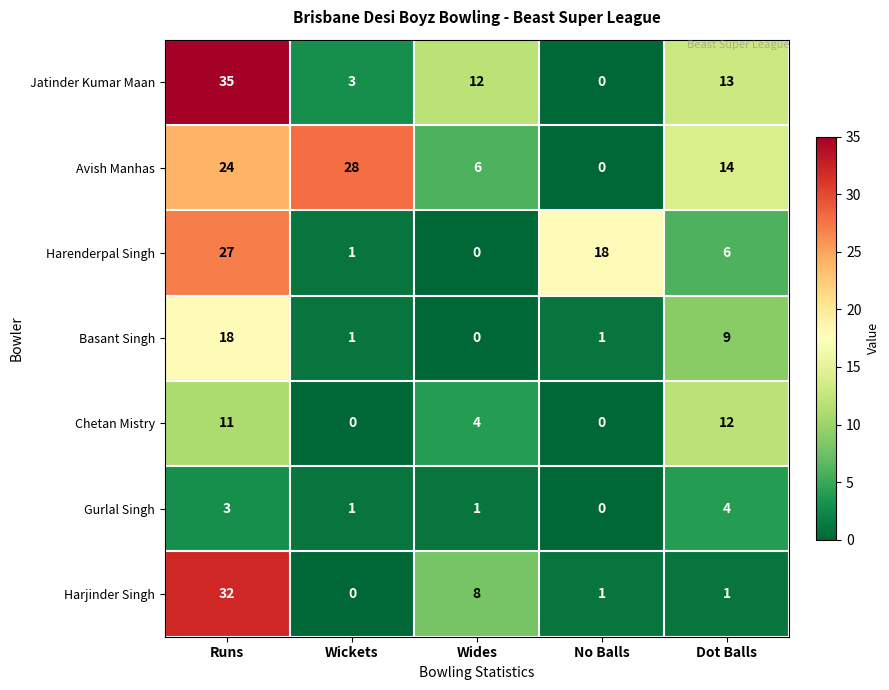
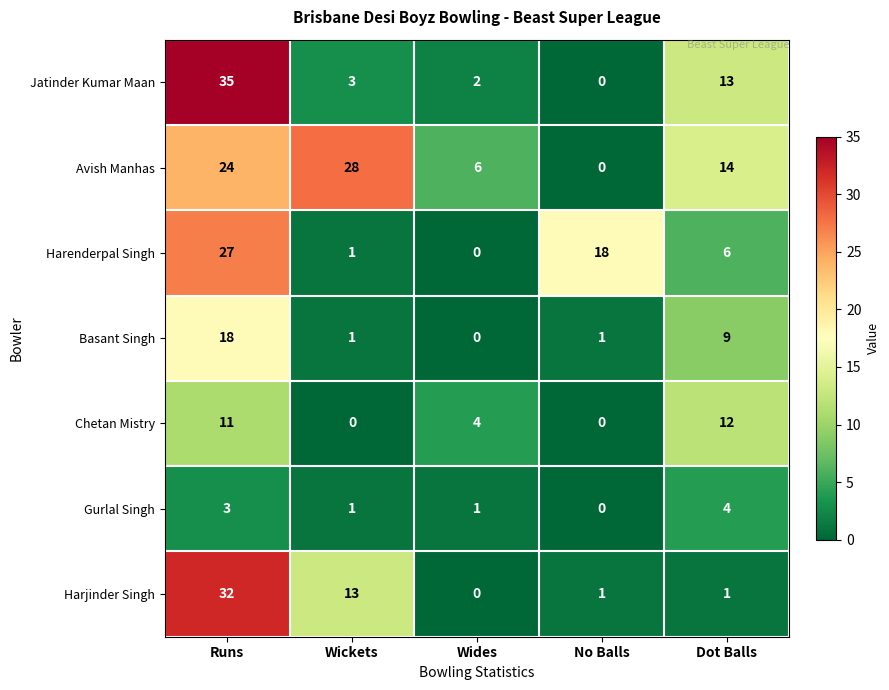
Jatinder Kumar Maan, Wides: 12 -> 2
Harjinder Singh, Wickets: 0 -> 13
Harjinder Singh, Wides: 8 -> 0
